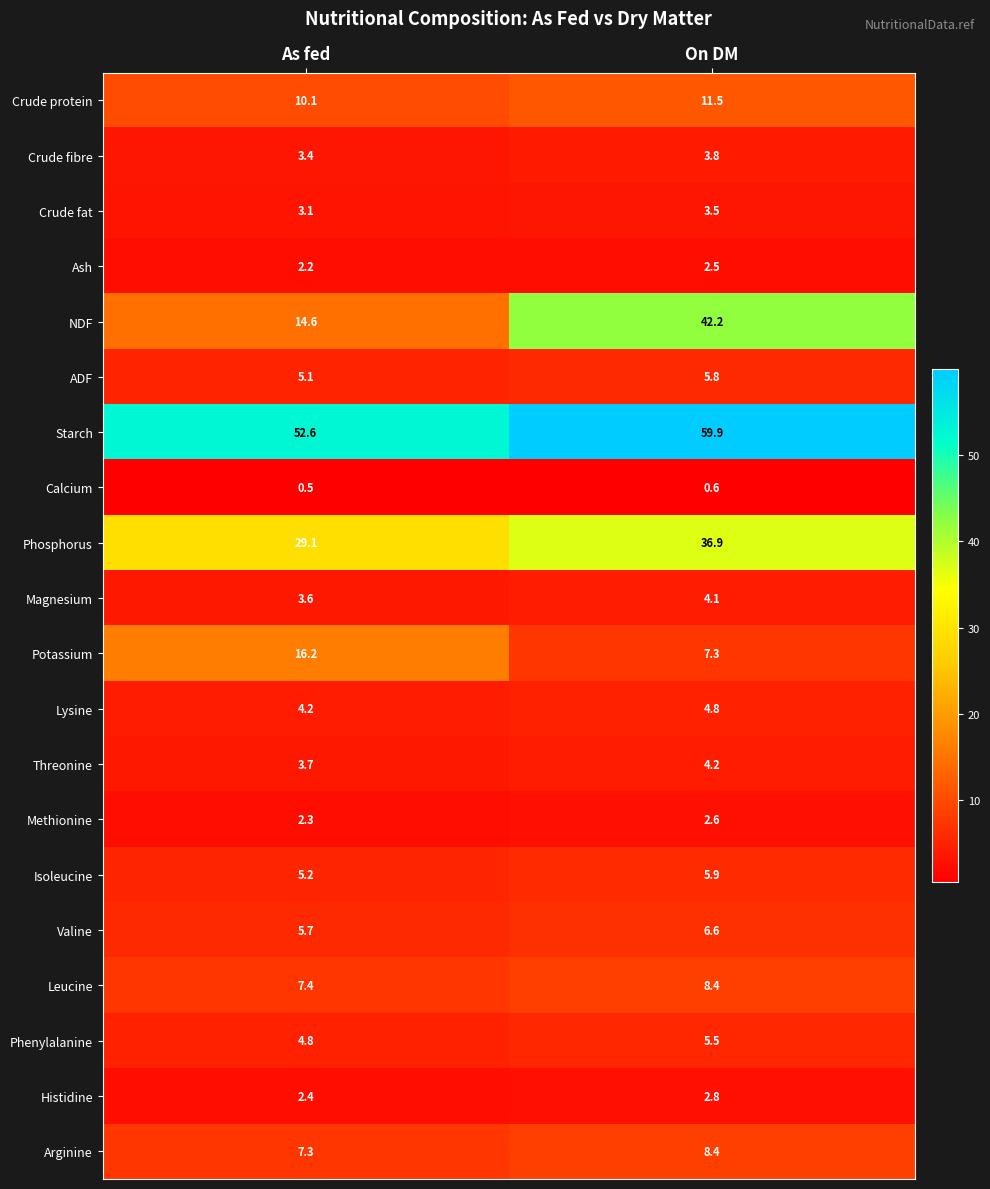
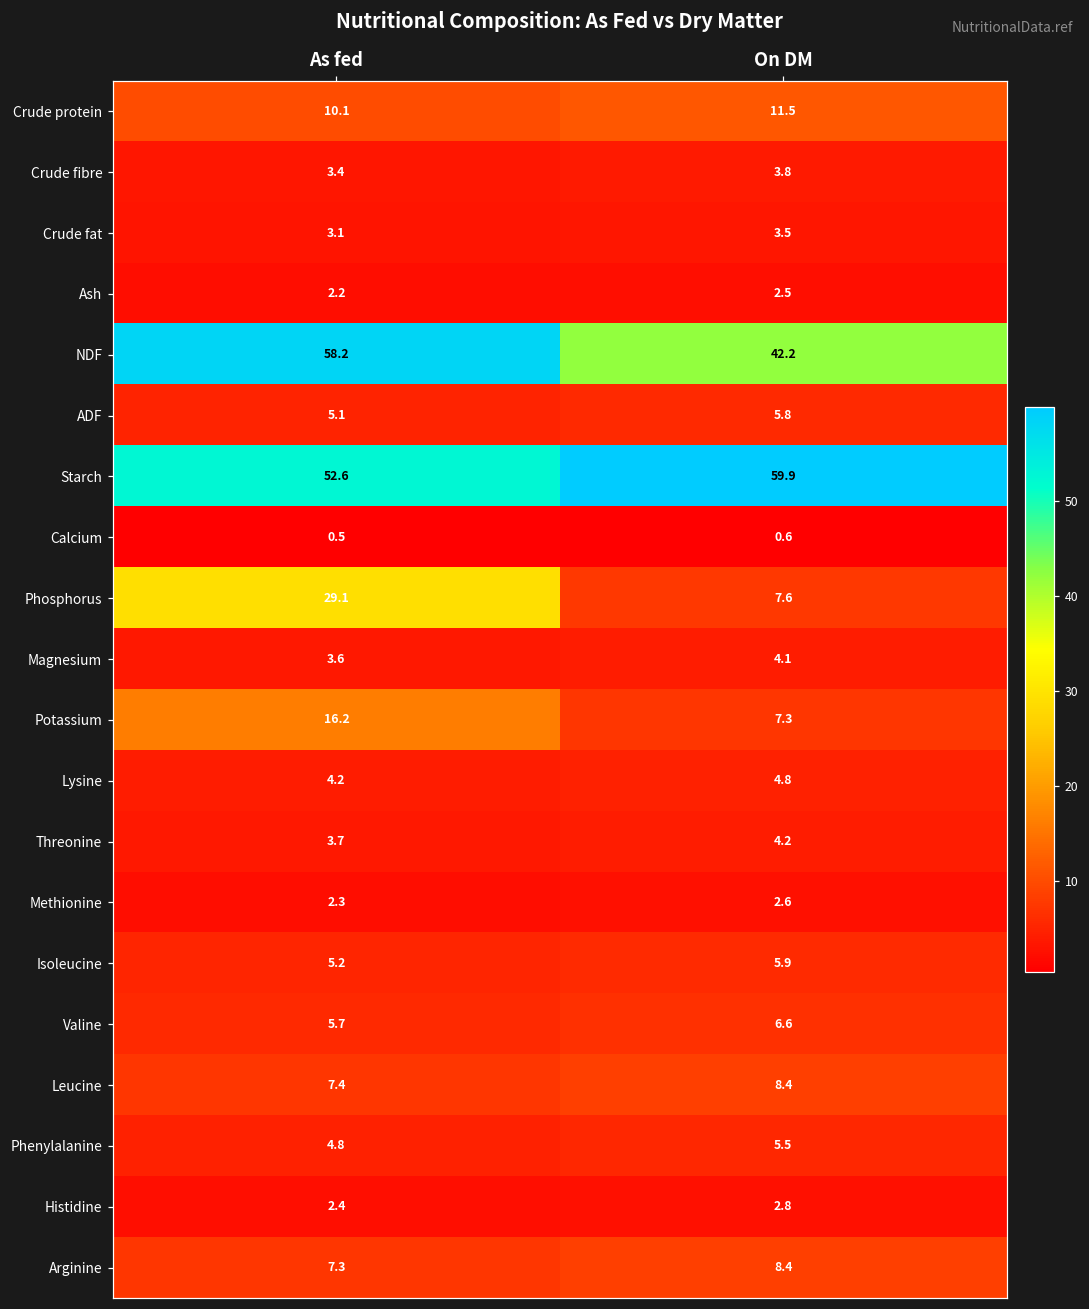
NDF, As fed: 14.6 -> 58.2
Phosphorus, On DM: 36.9 -> 7.6
